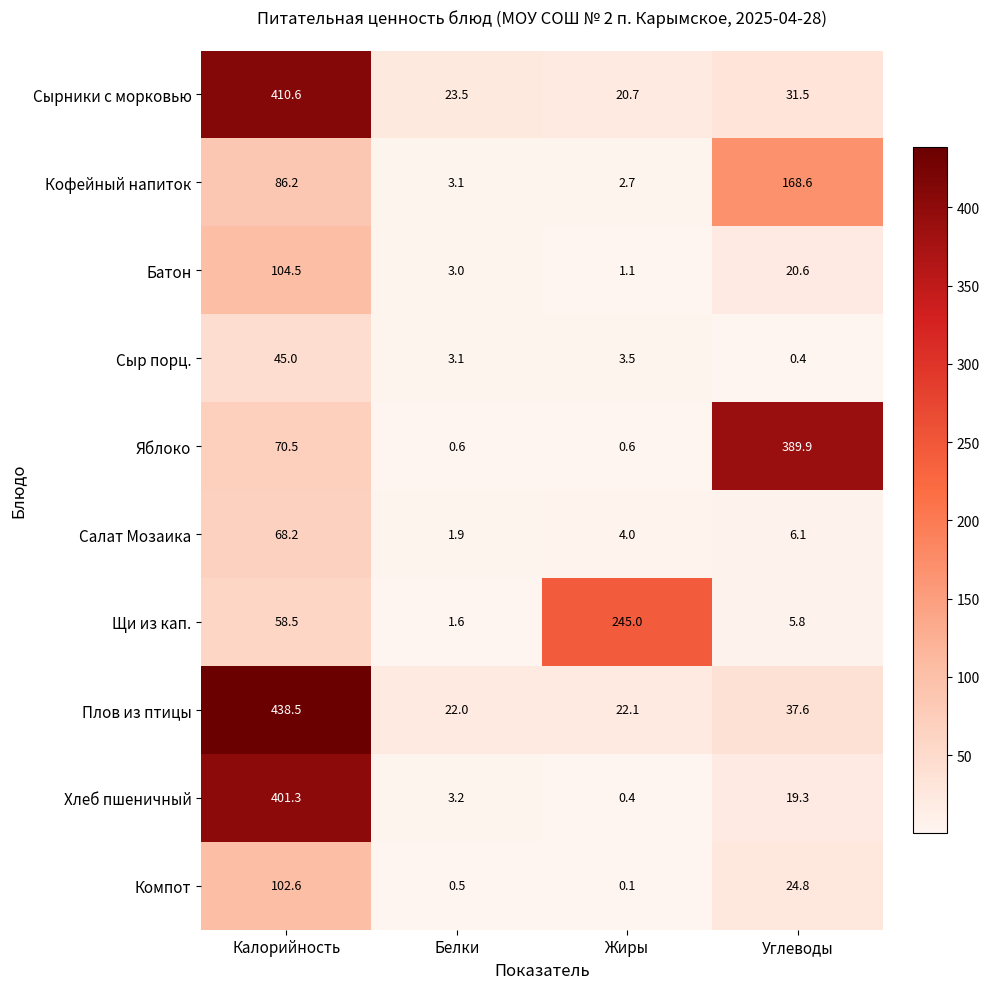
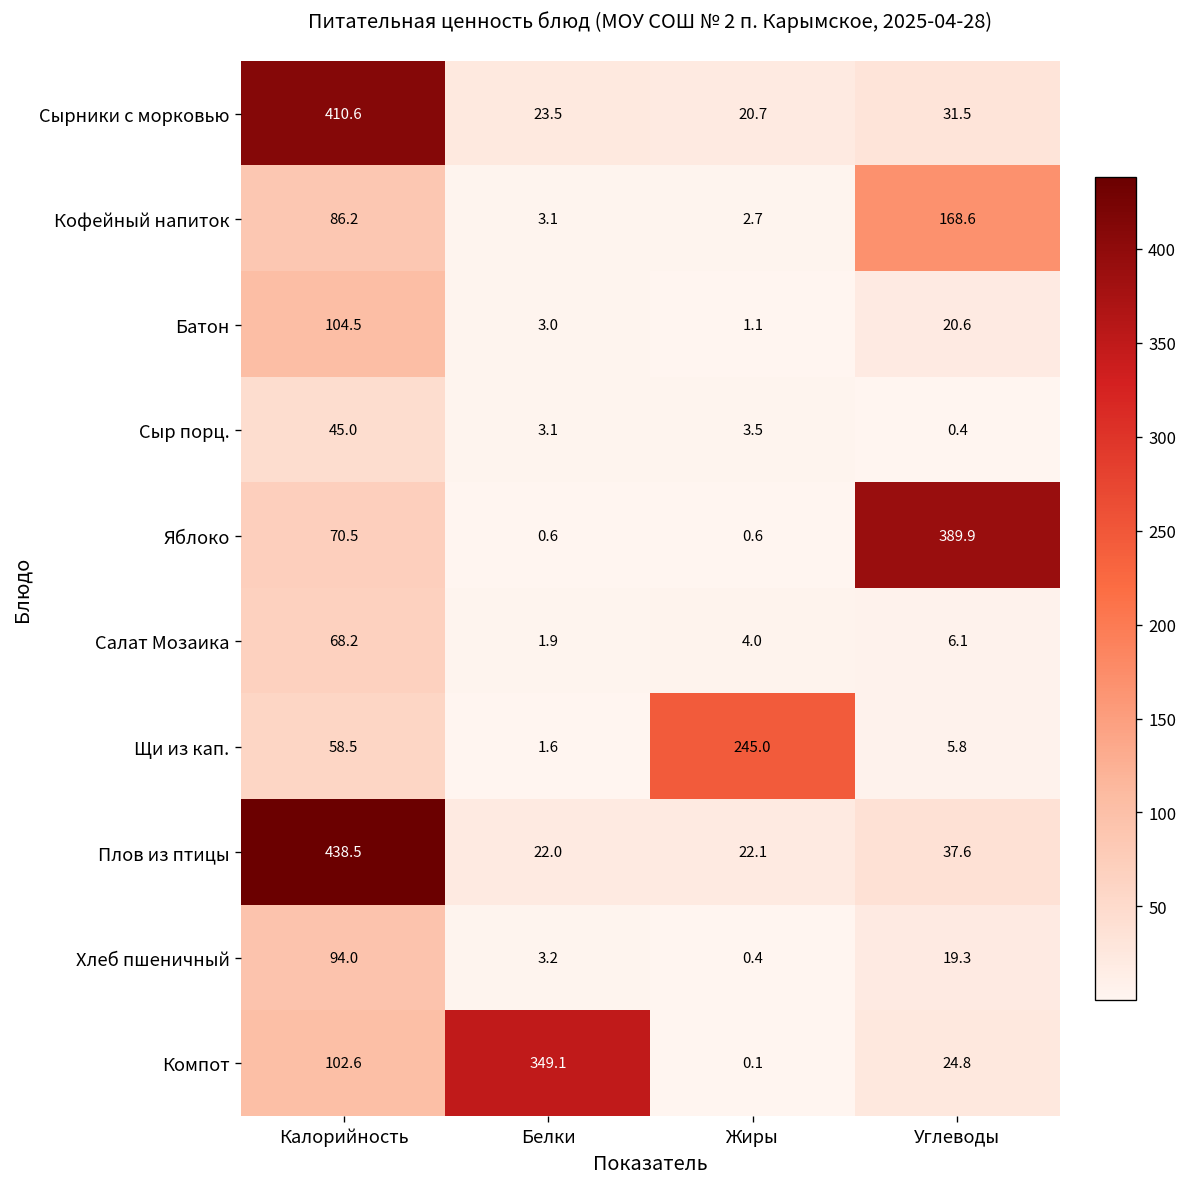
Хлеб пшеничный, Калорийность: 401.3 -> 94.0
Компот, Белки: 0.5 -> 349.1
